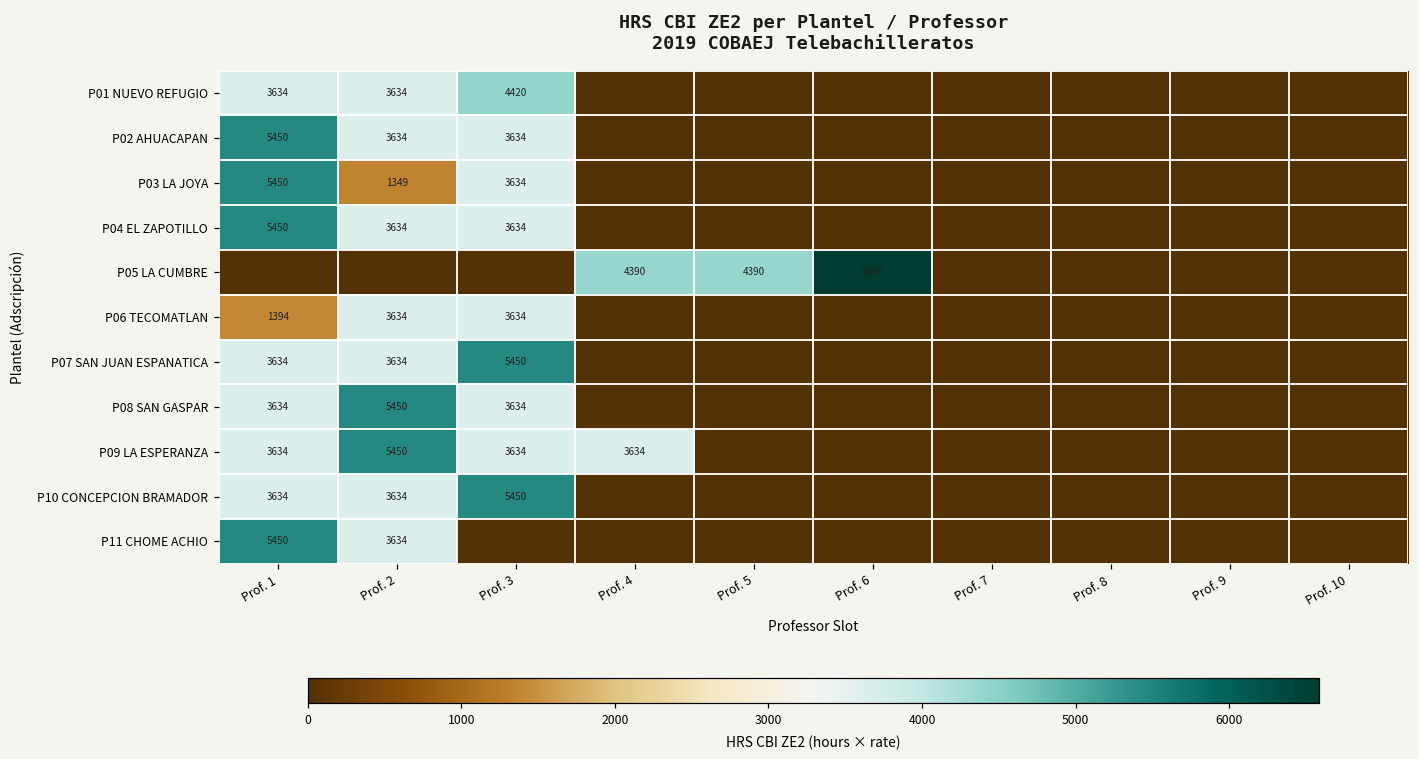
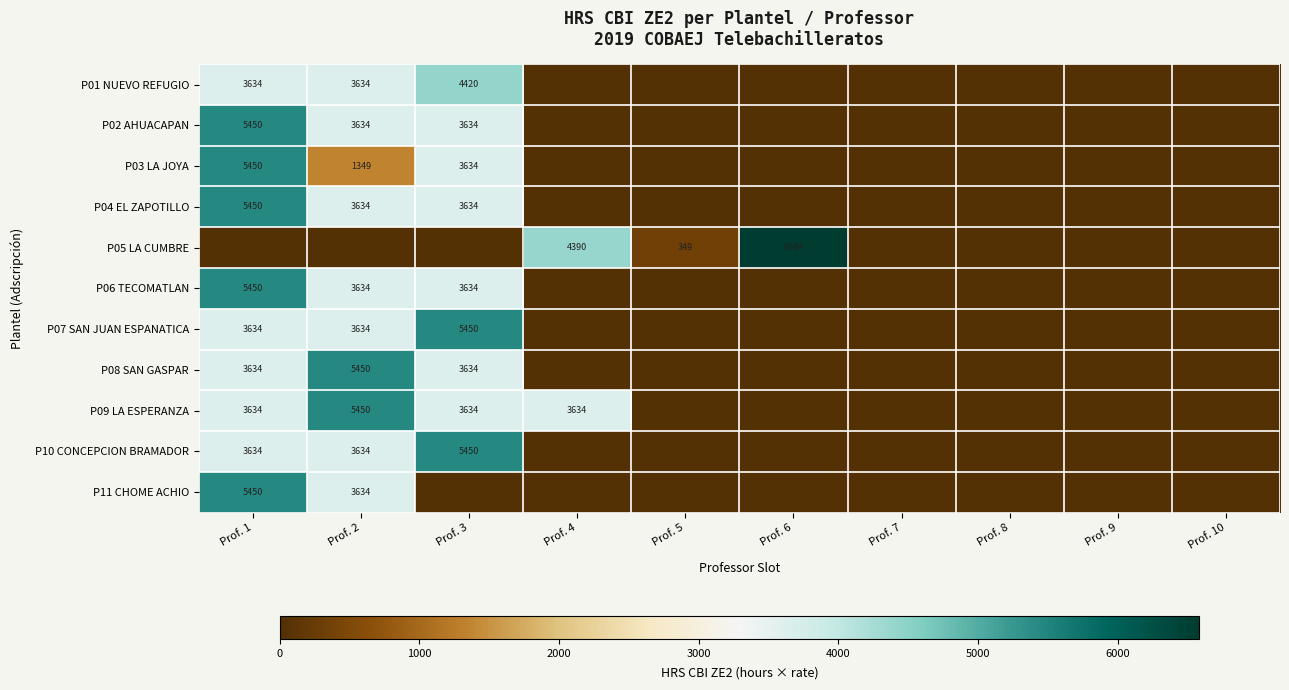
P05 LA CUMBRE, Prof. 5: 4390 -> 349
P06 TECOMATLAN, Prof. 1: 1394 -> 5450
